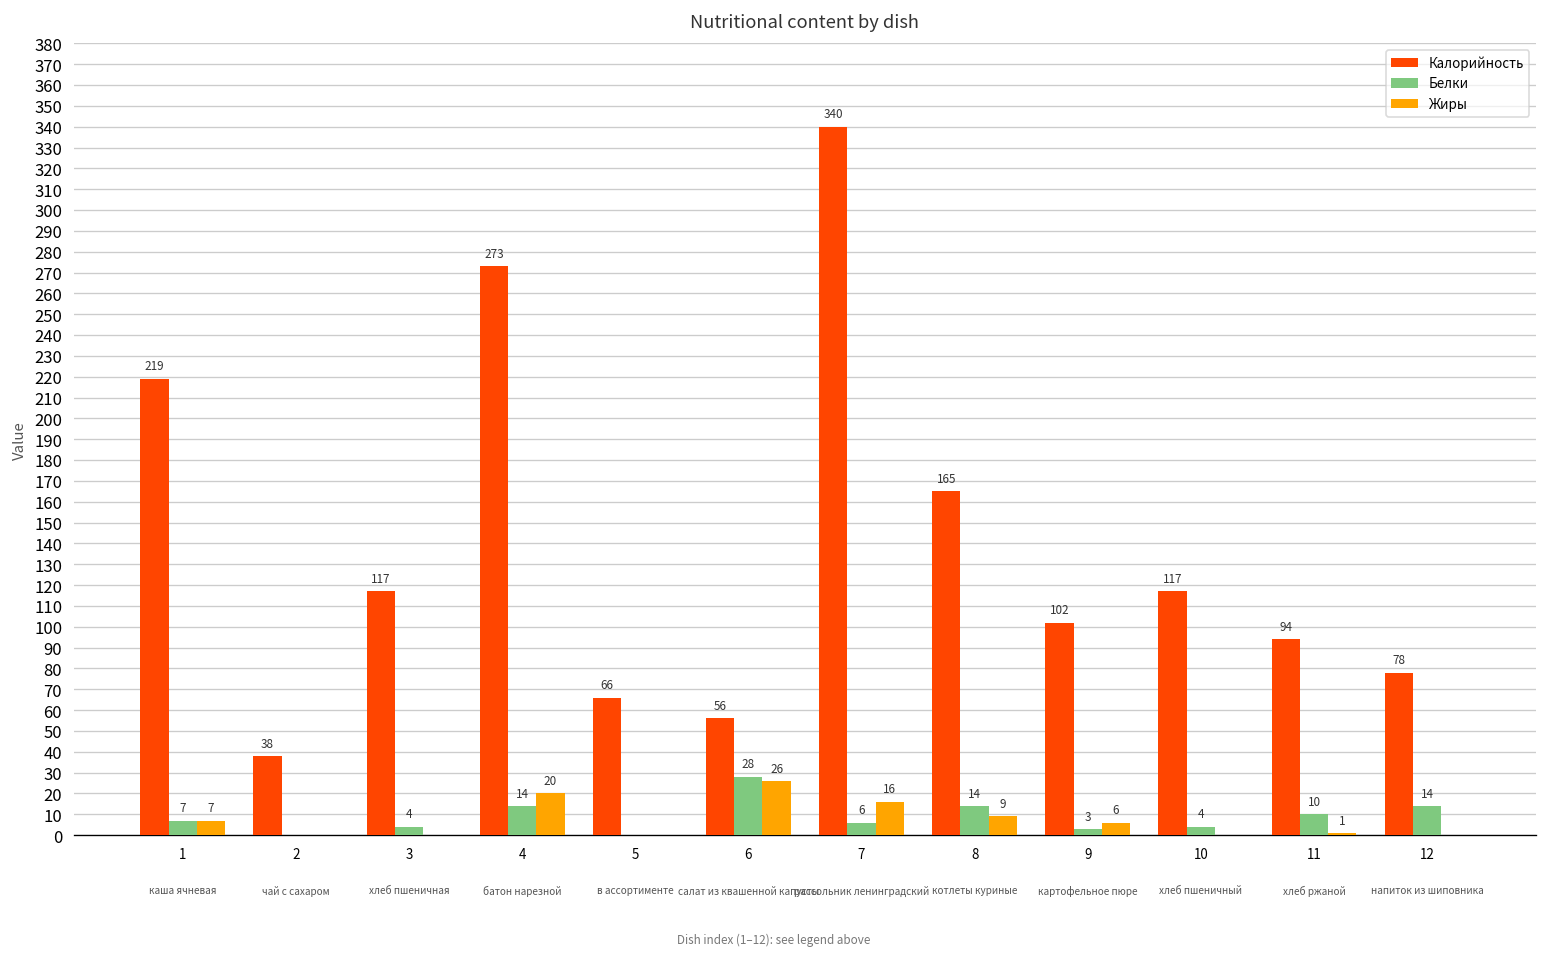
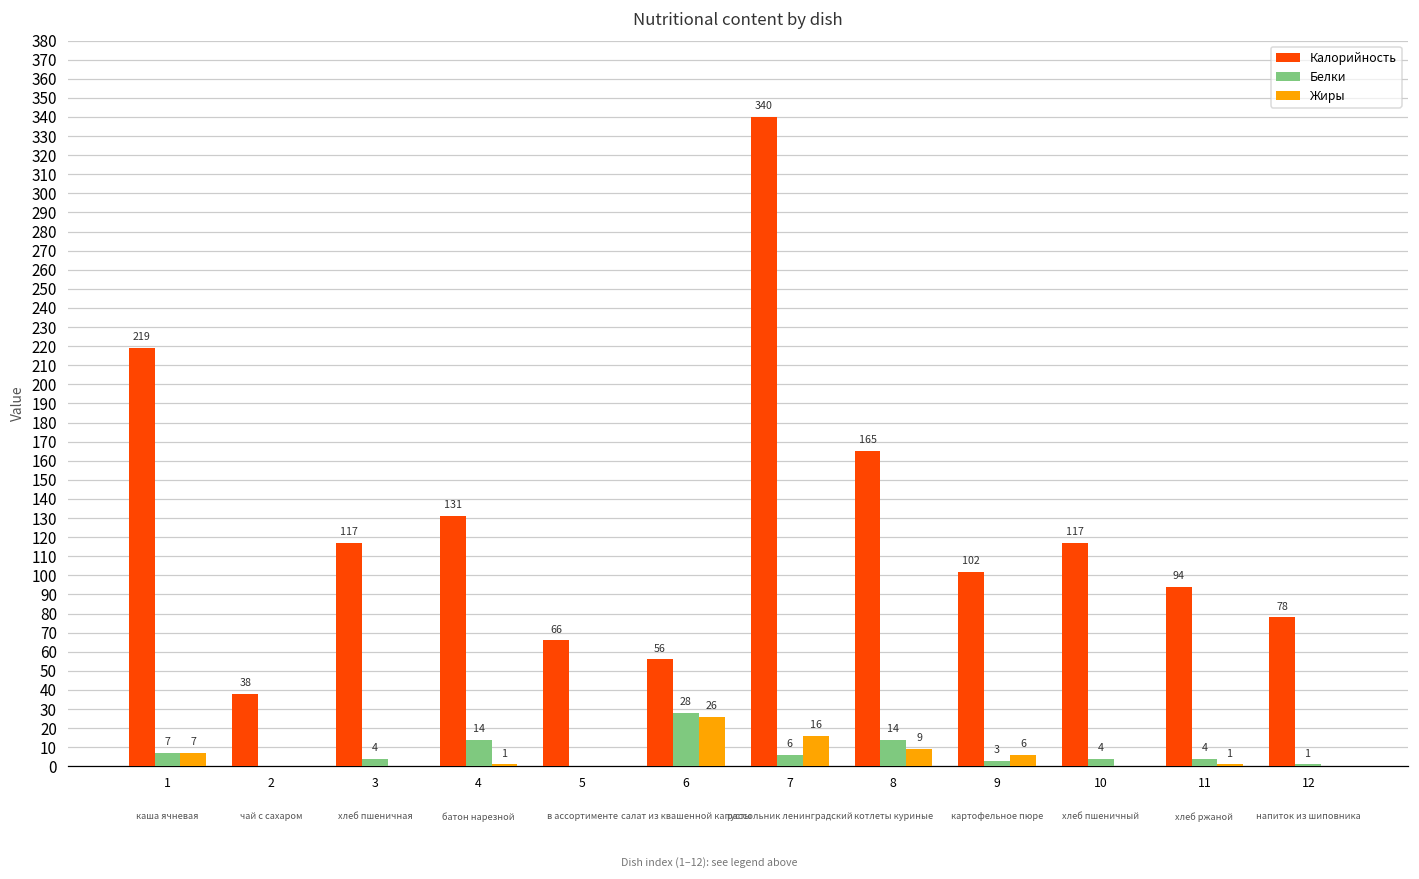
Калорийность, 4: 273 -> 131
Жиры, 4: 20 -> 1
Белки, 11: 10 -> 4
Белки, 12: 14 -> 1
